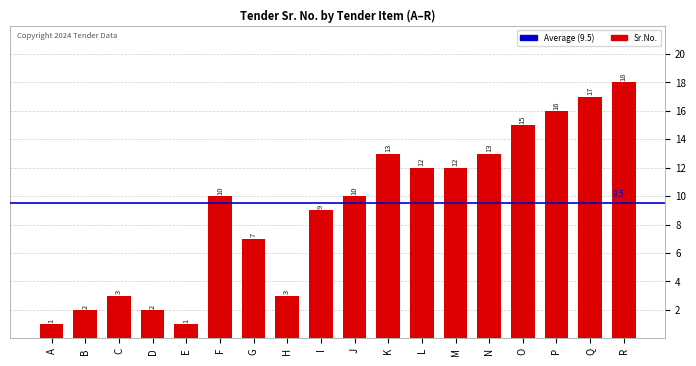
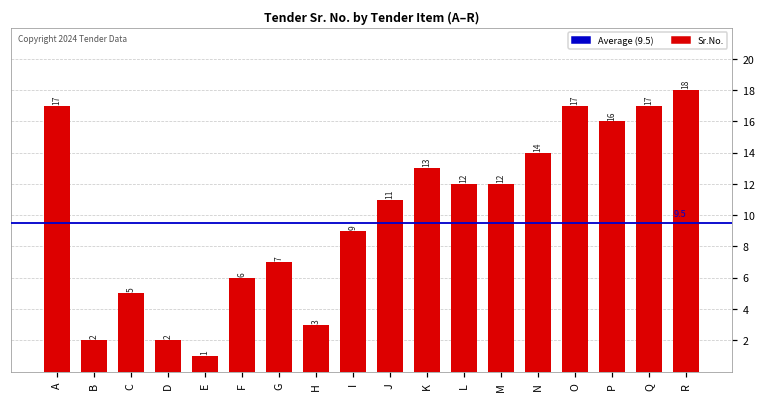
A: 1 -> 17
C: 3 -> 5
F: 10 -> 6
J: 10 -> 11
N: 13 -> 14
O: 15 -> 17
